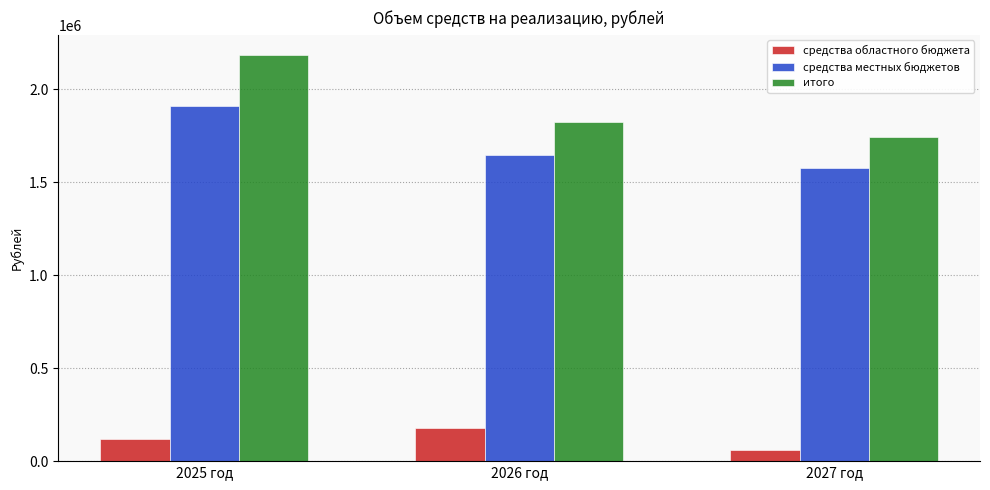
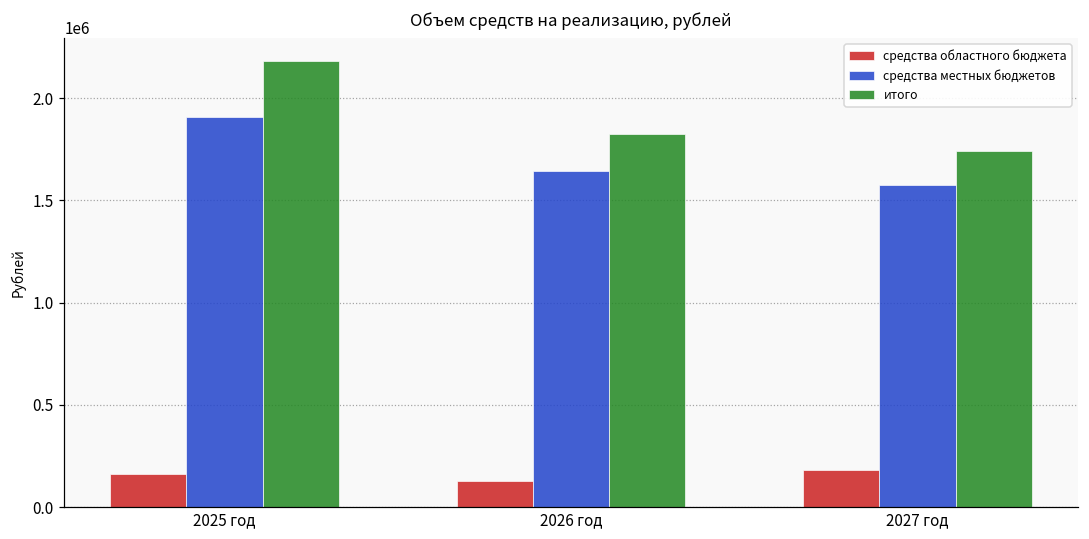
средства областного бюджета, 2025 год: 120000 -> 160000
средства областного бюджета, 2026 год: 180000 -> 130000
средства областного бюджета, 2027 год: 60000 -> 180000
